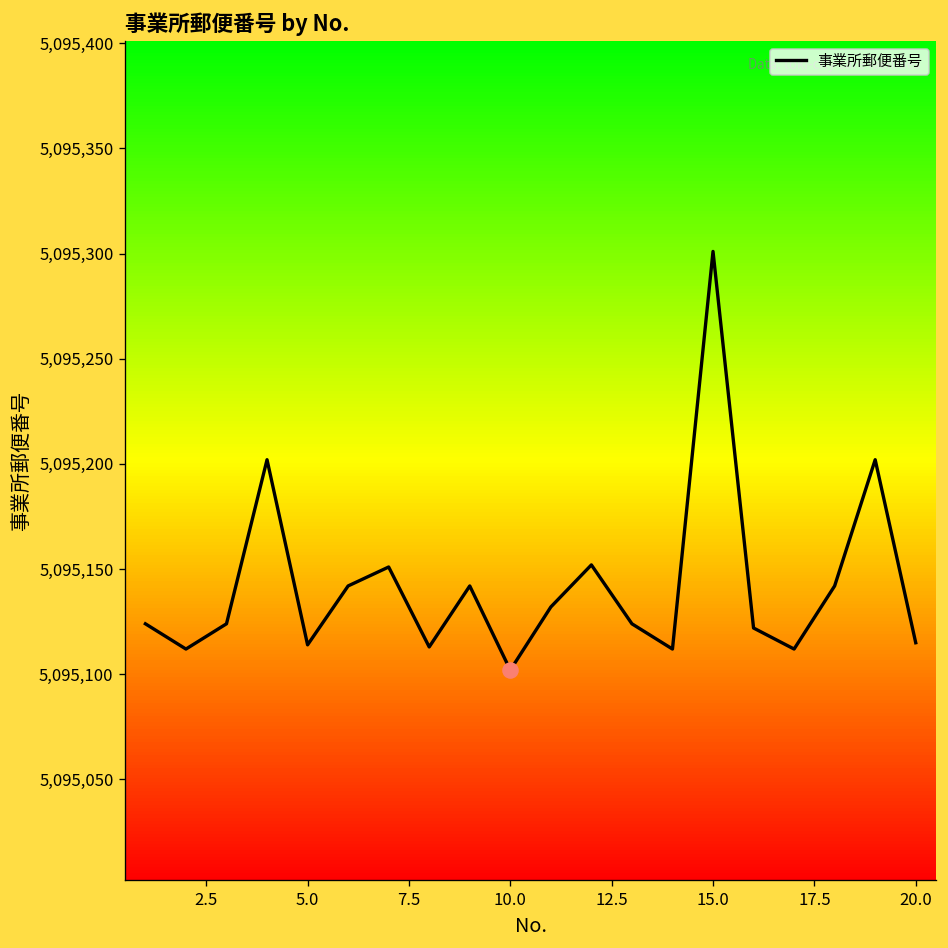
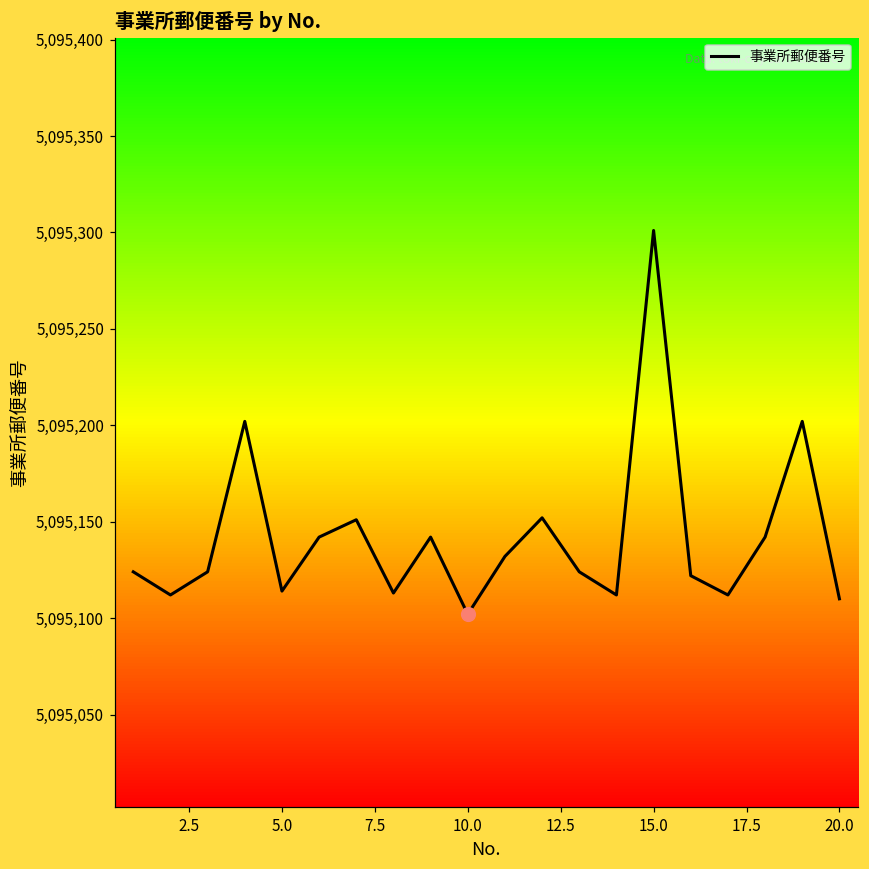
事業所郵便番号, 20.0: 5,095,115 -> 5,095,110
